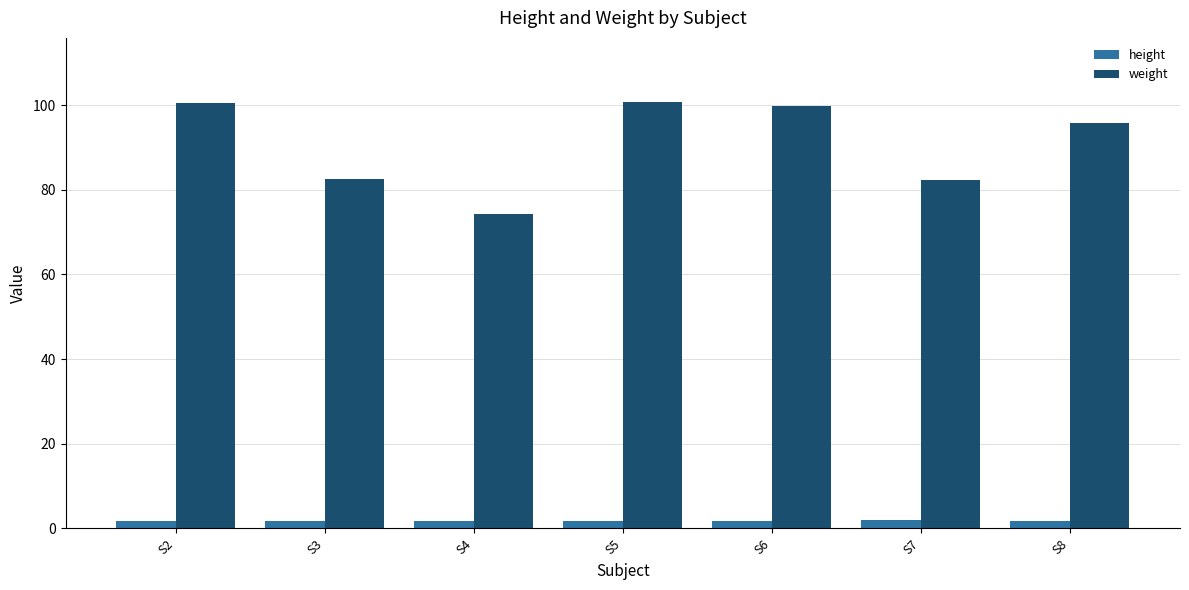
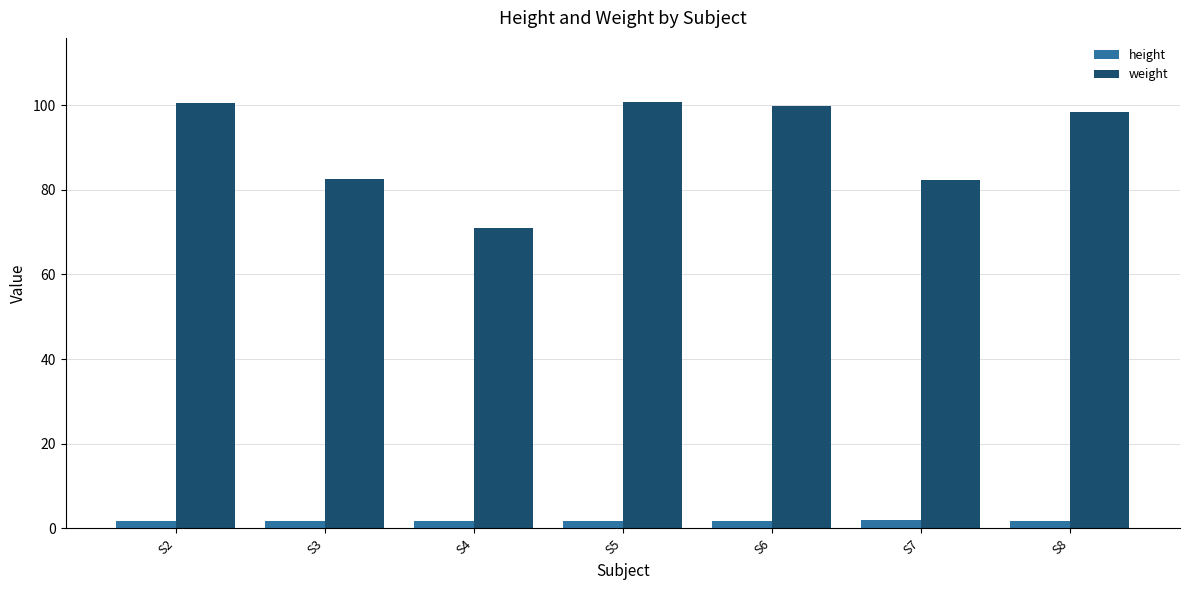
weight, S4: 74 -> 71
weight, S8: 96 -> 98
